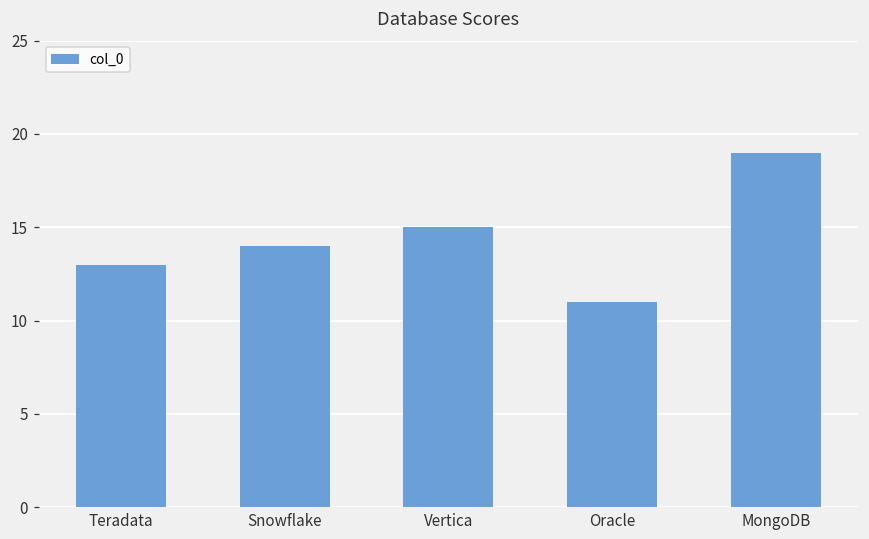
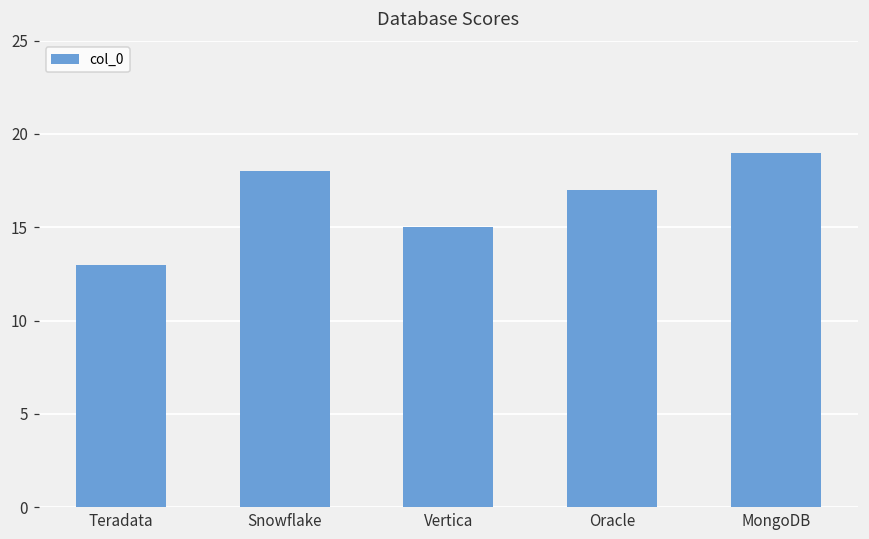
Snowflake: 14 -> 18
Oracle: 11 -> 17
